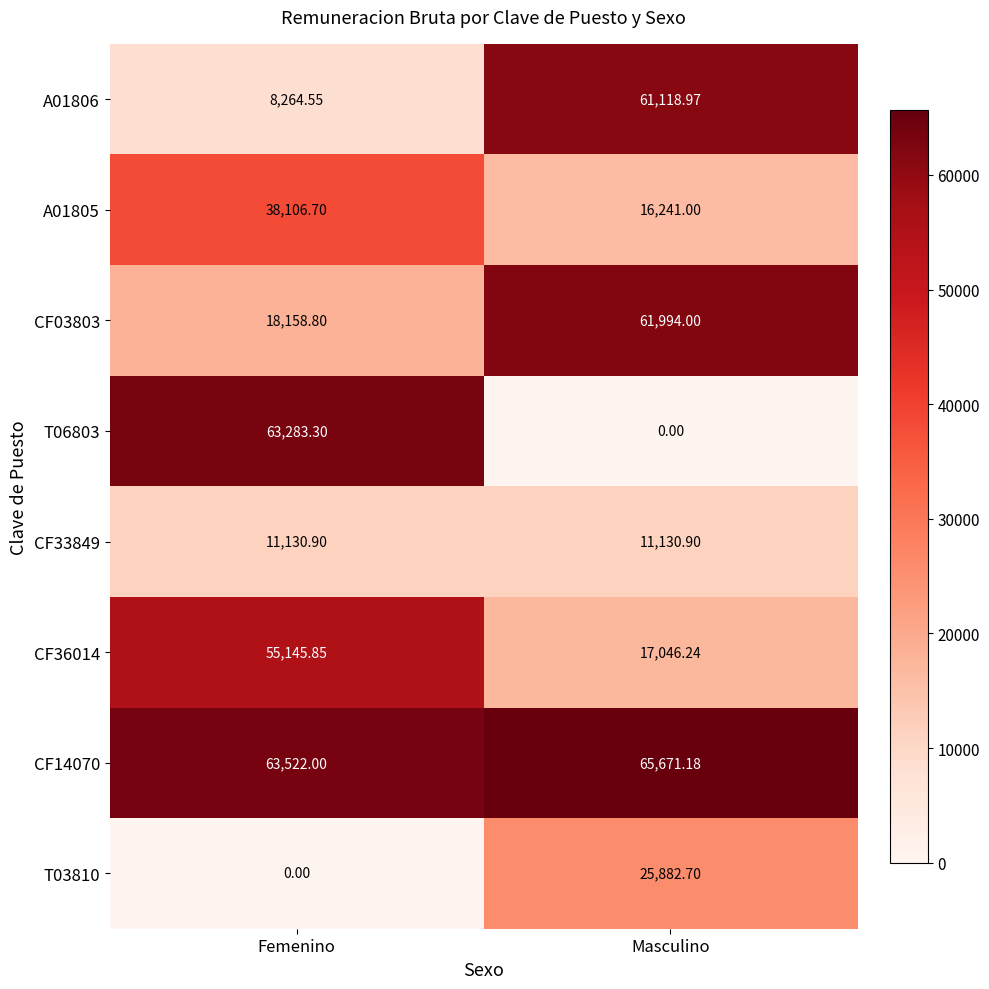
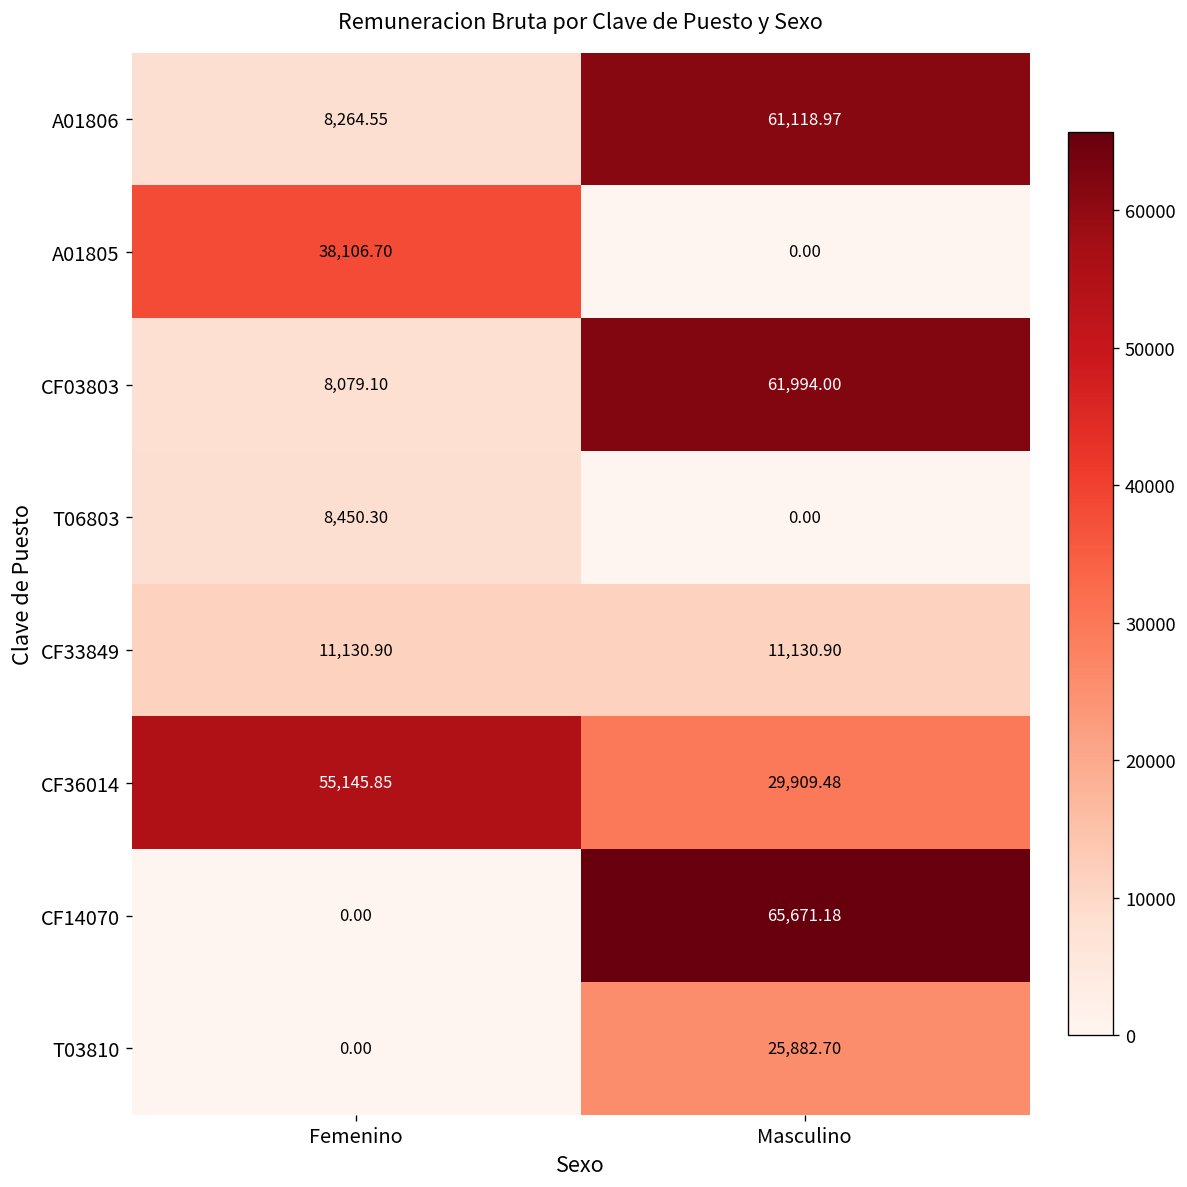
A01805, Masculino: 16,241.00 -> 0.00
CF03803, Femenino: 18,158.80 -> 8,079.10
T06803, Femenino: 63,283.30 -> 8,450.30
CF36014, Masculino: 17,046.24 -> 29,909.48
CF14070, Femenino: 63,522.00 -> 0.00
